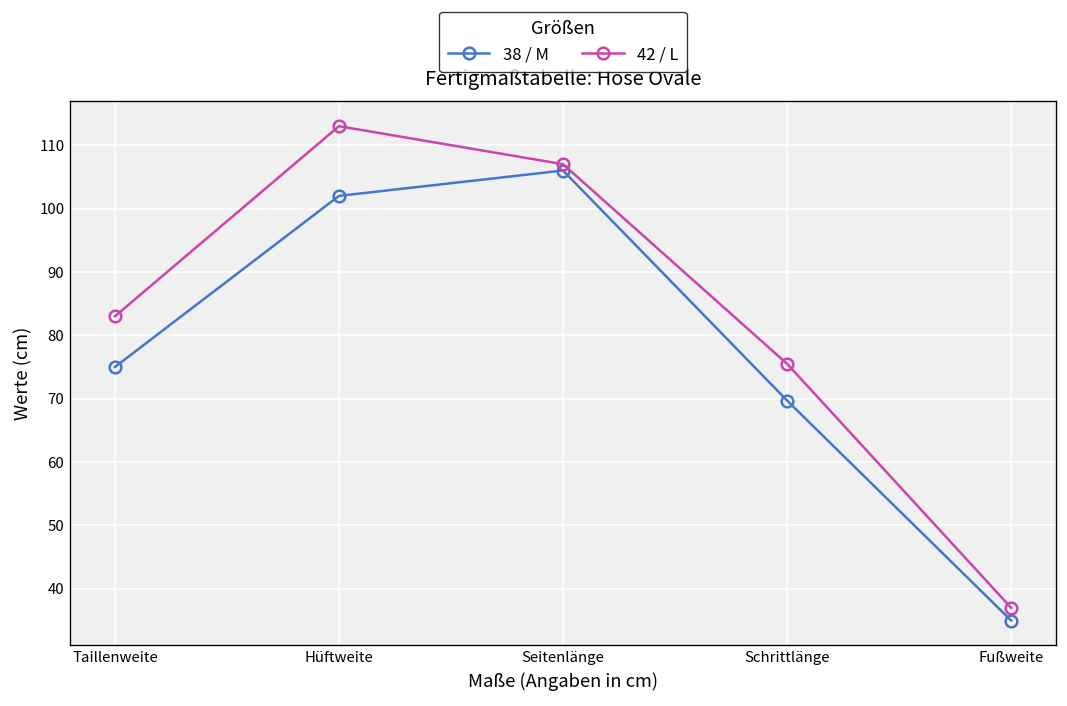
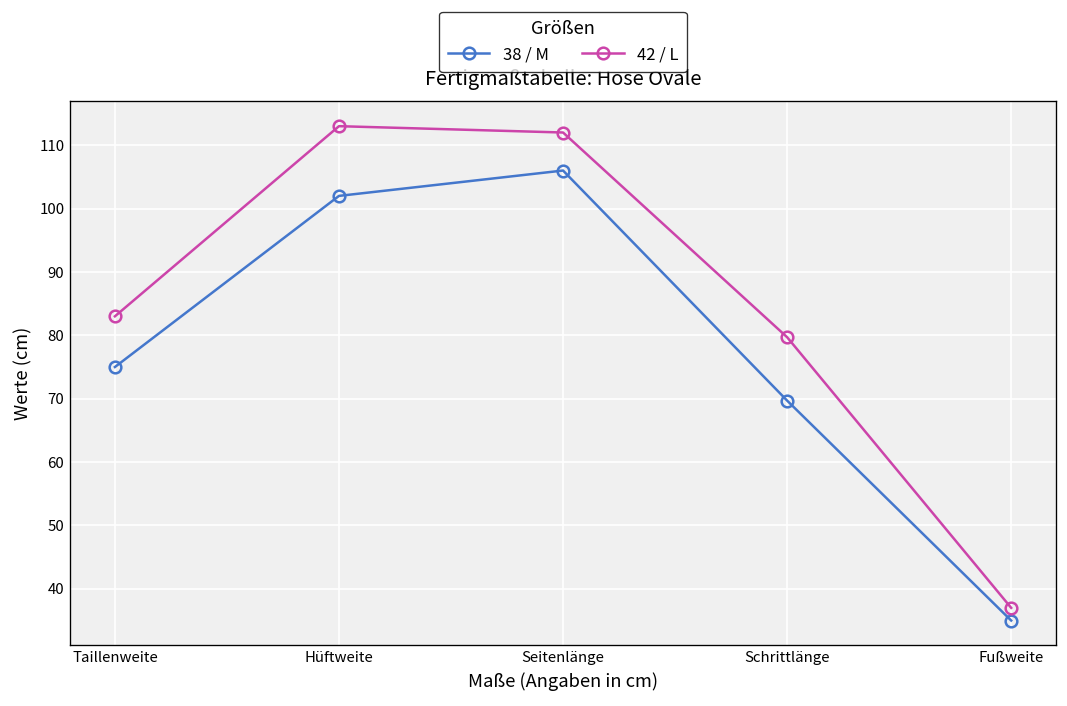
42 / L, Seitenlänge: 107 -> 112
42 / L, Schrittlänge: 76 -> 80
